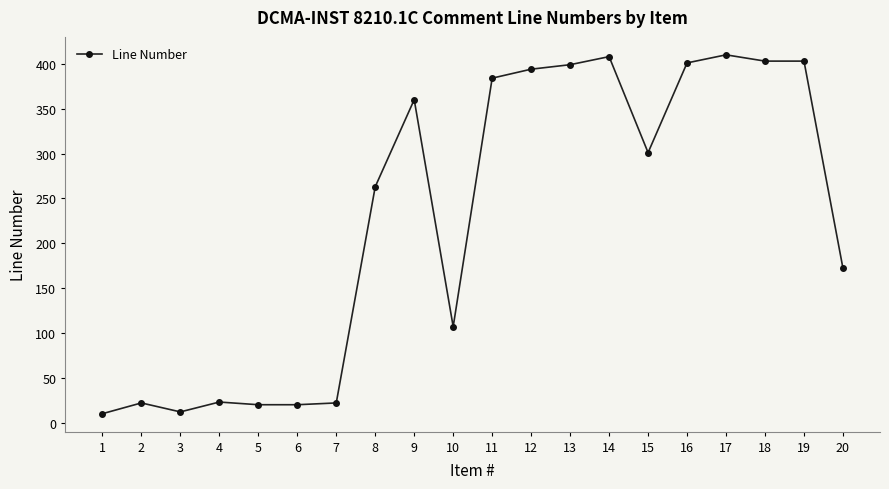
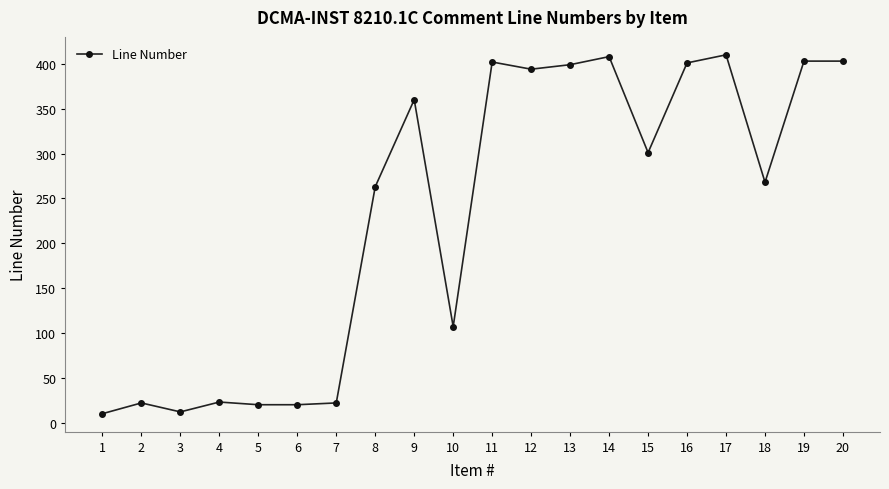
11: 380 -> 400
18: 400 -> 270
20: 170 -> 400
